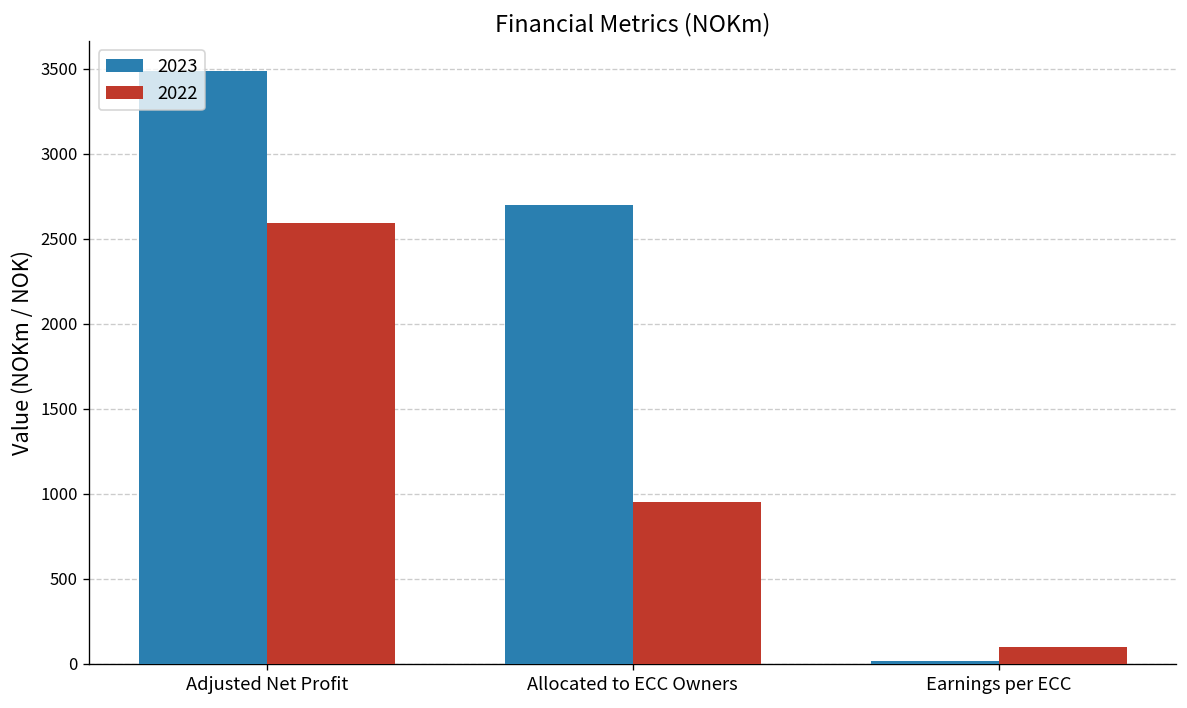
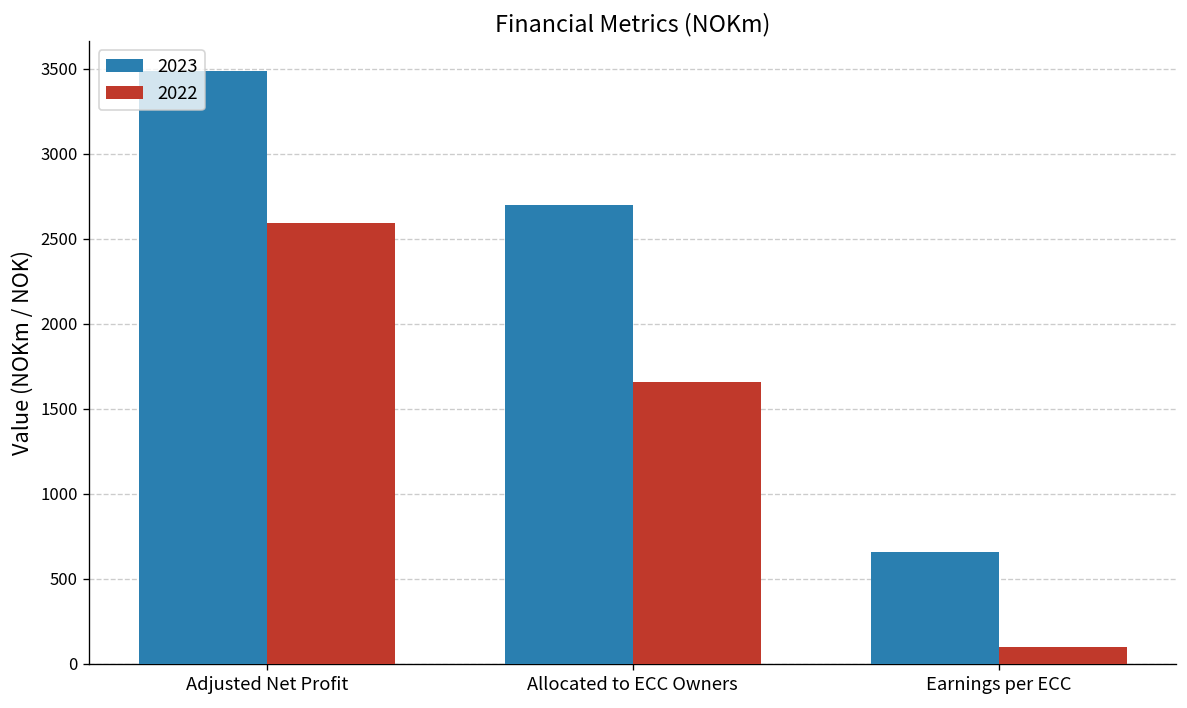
2022, Allocated to ECC Owners: 950 -> 1660
2023, Earnings per ECC: 20 -> 660
